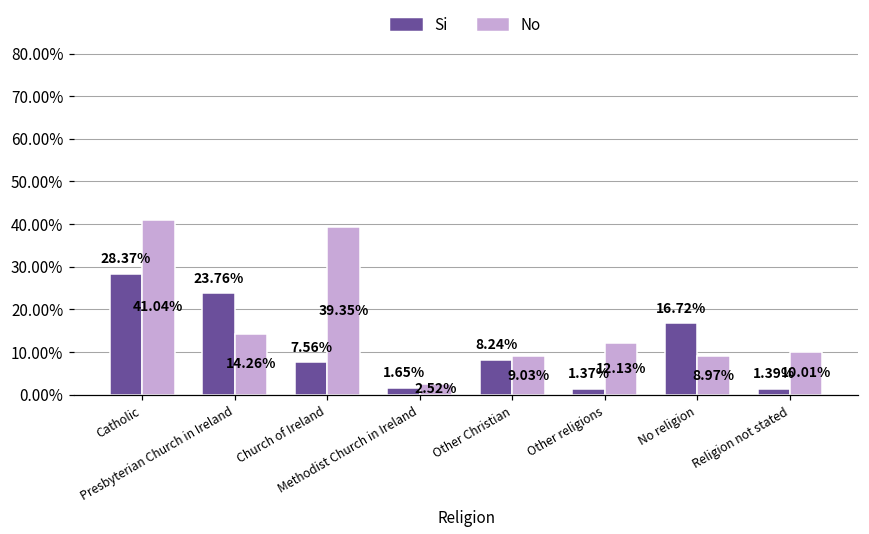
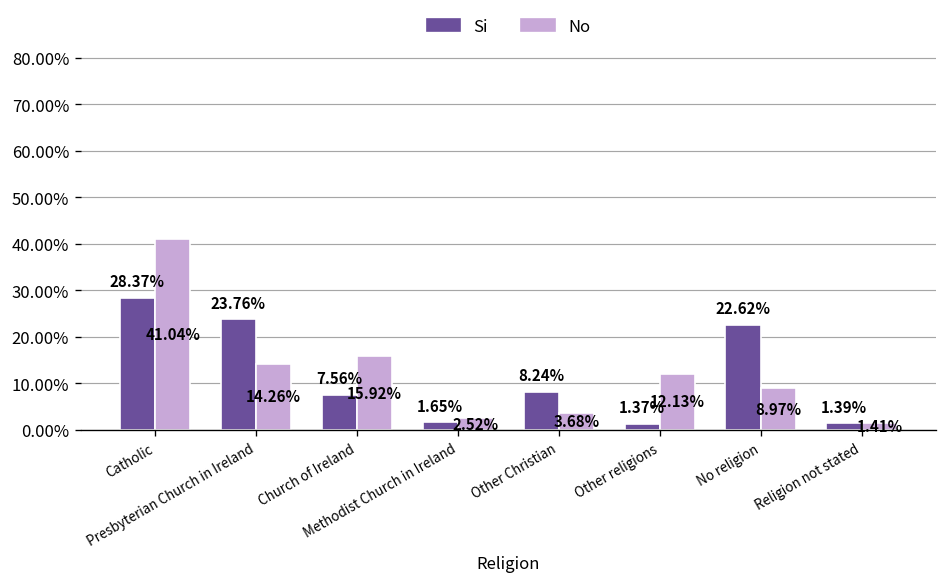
No, Church of Ireland: 39.35% -> 15.92%
No, Other Christian: 9.03% -> 3.68%
Si, No religion: 16.72% -> 22.62%
No, Religion not stated: 10.01% -> 1.41%
